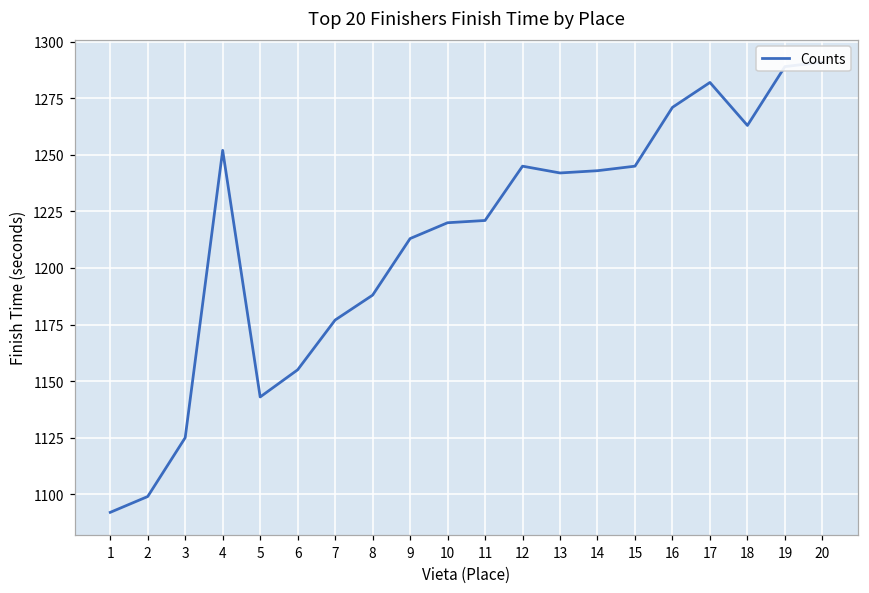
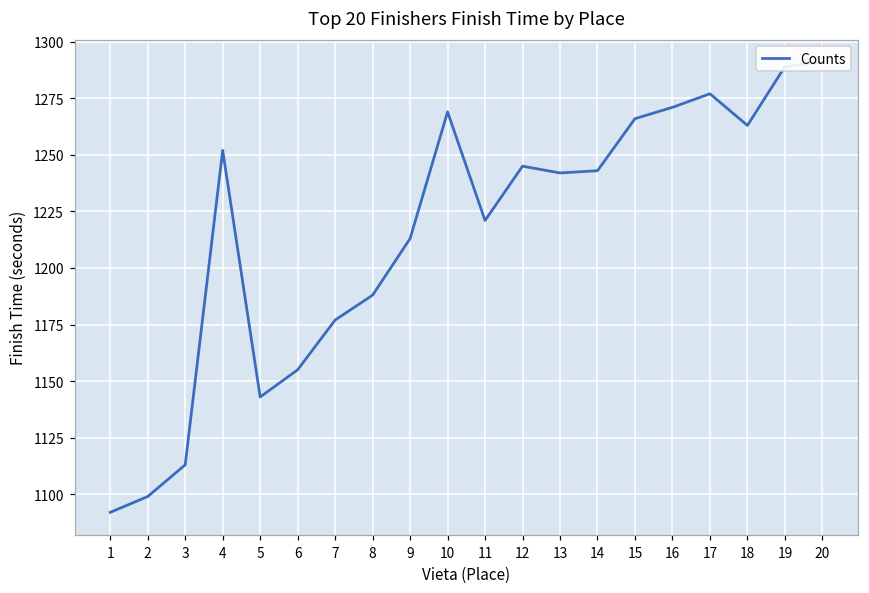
3: 1125 -> 1113
10: 1220 -> 1269
15: 1245 -> 1266
17: 1282 -> 1277
